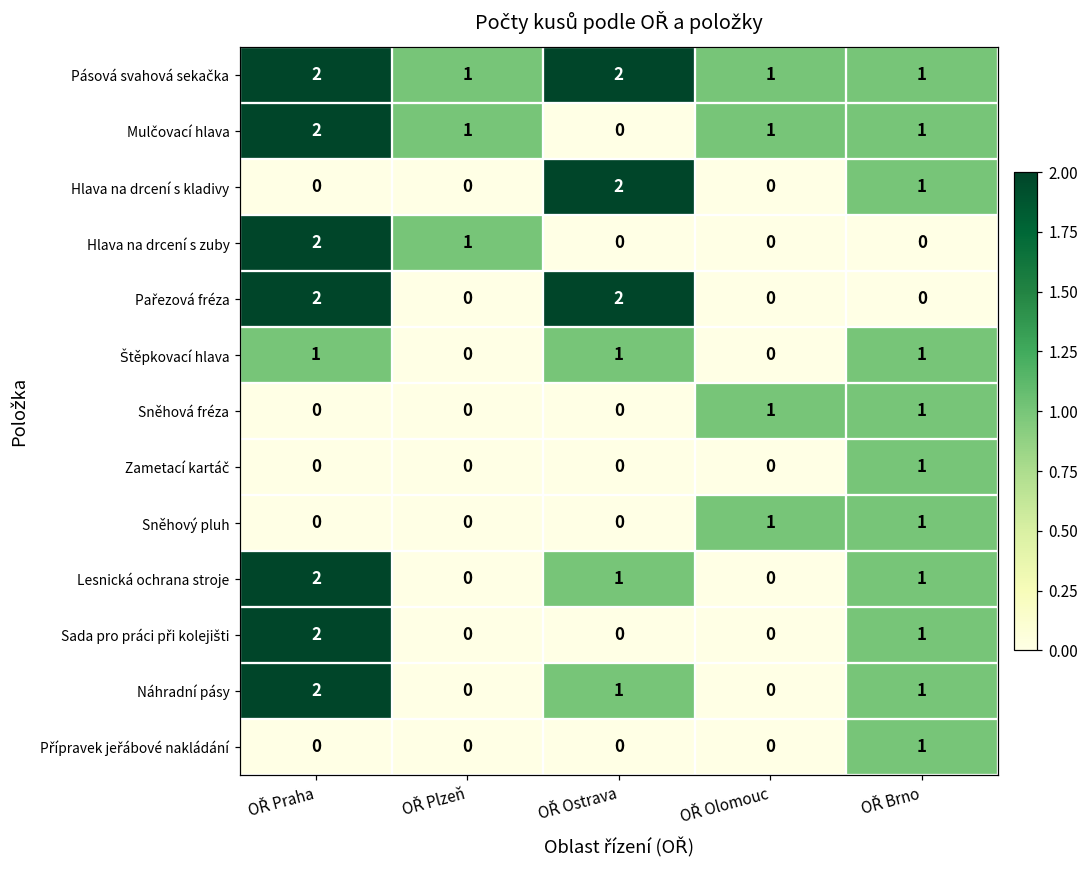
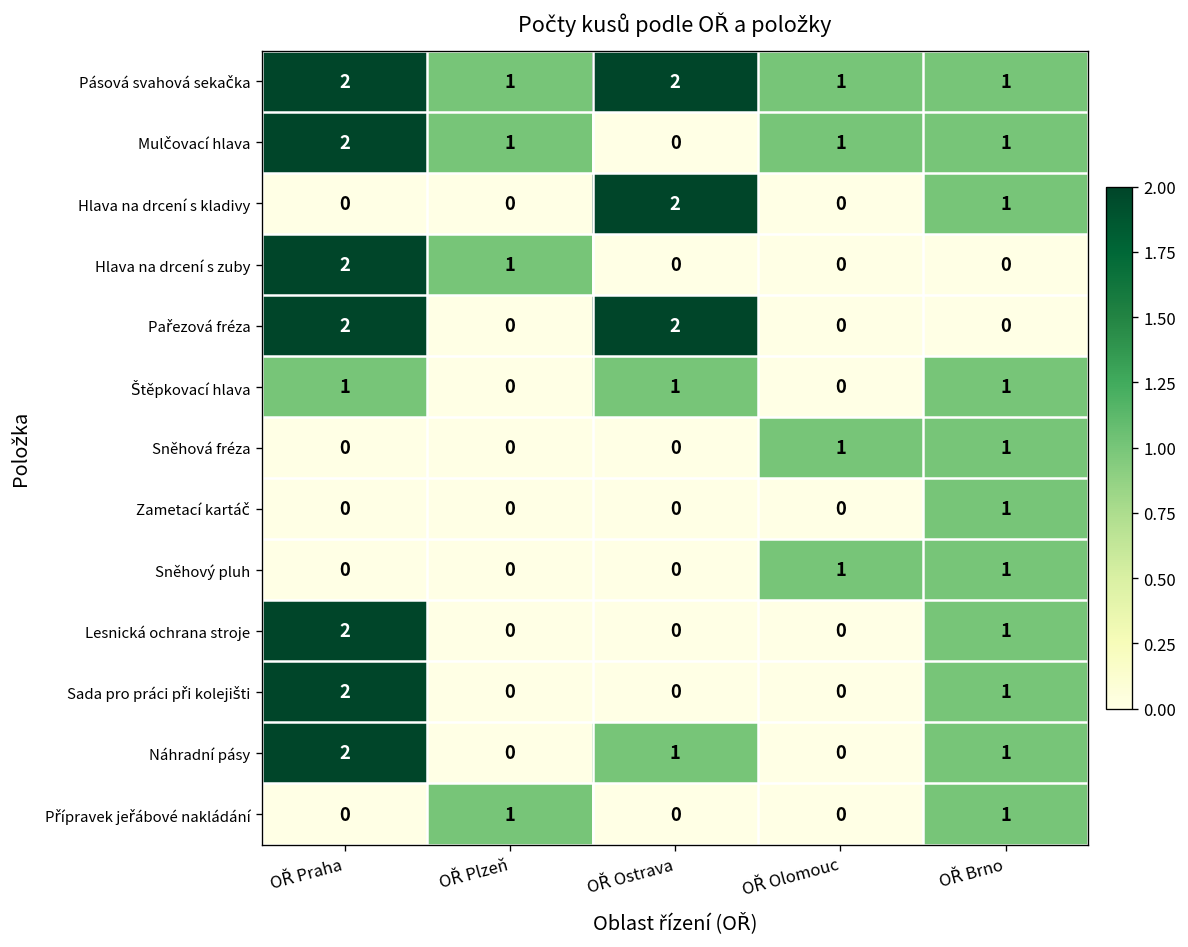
Lesnická ochrana stroje, OŘ Ostrava: 1 -> 0
Přípravek jeřábové nakládání, OŘ Plzeň: 0 -> 1
